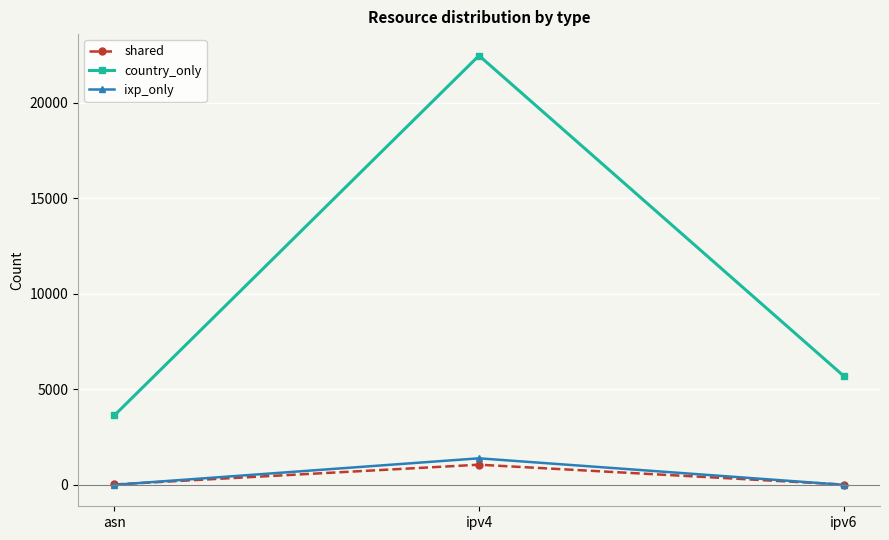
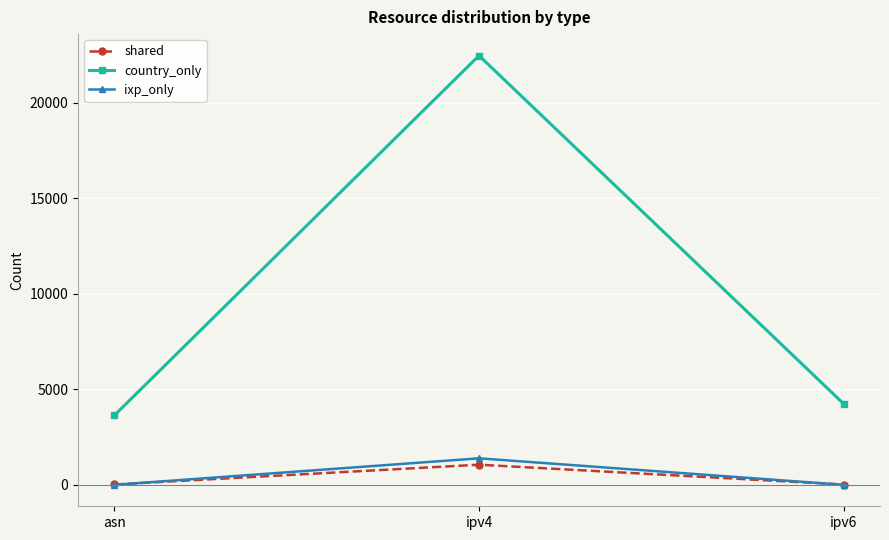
country_only, ipv6: 5700 -> 4200
